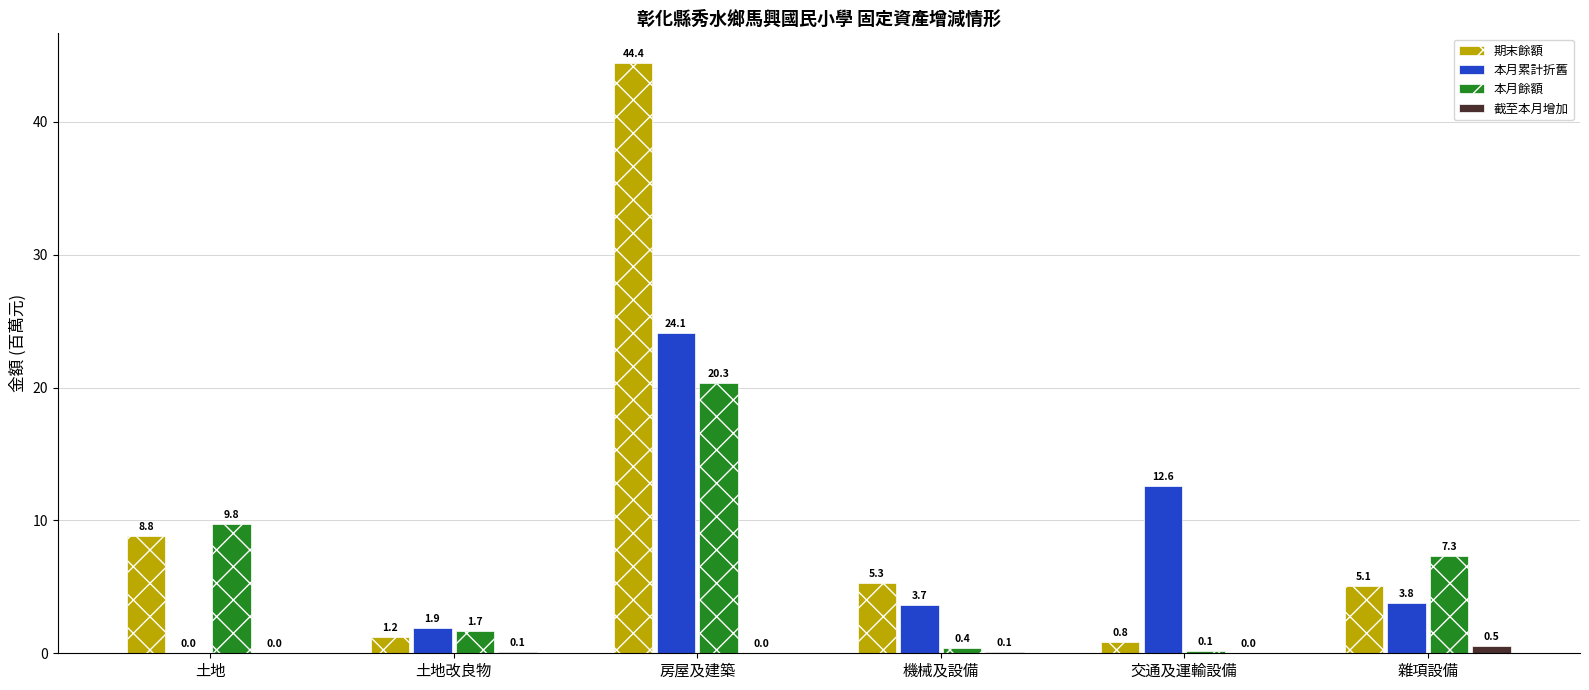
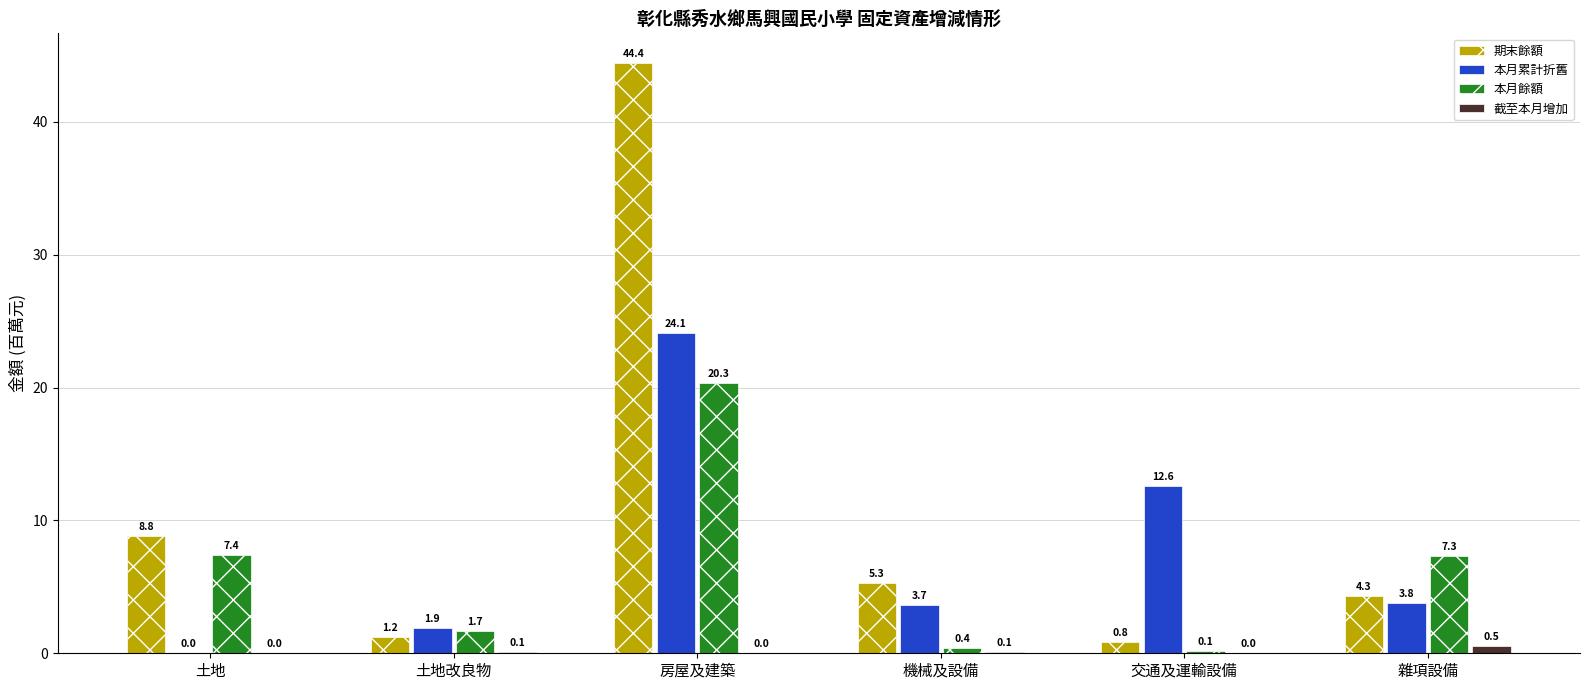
本月餘額, 土地: 9.8 -> 7.4
期末餘額, 雜項設備: 5.1 -> 4.3
